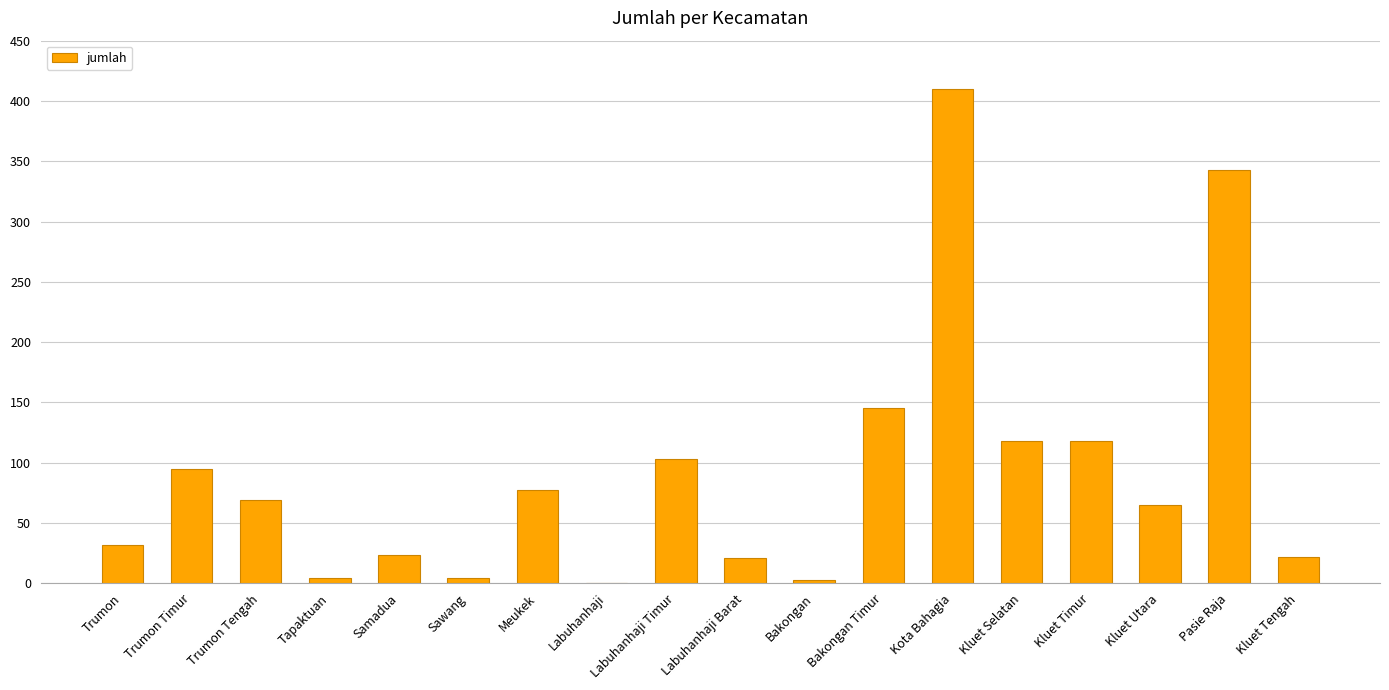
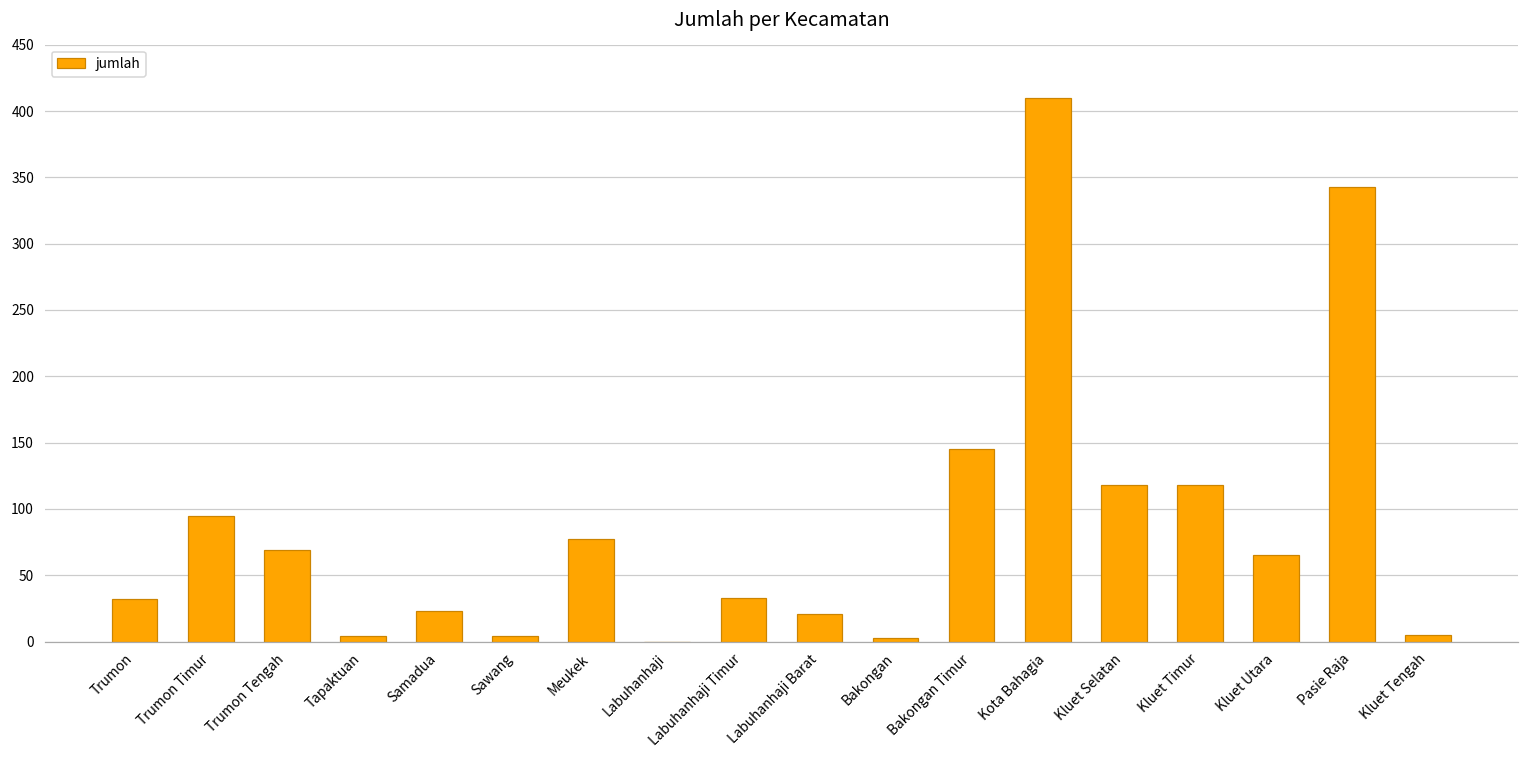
Labuhanhaji Timur: 103 -> 33
Kluet Tengah: 22 -> 5
